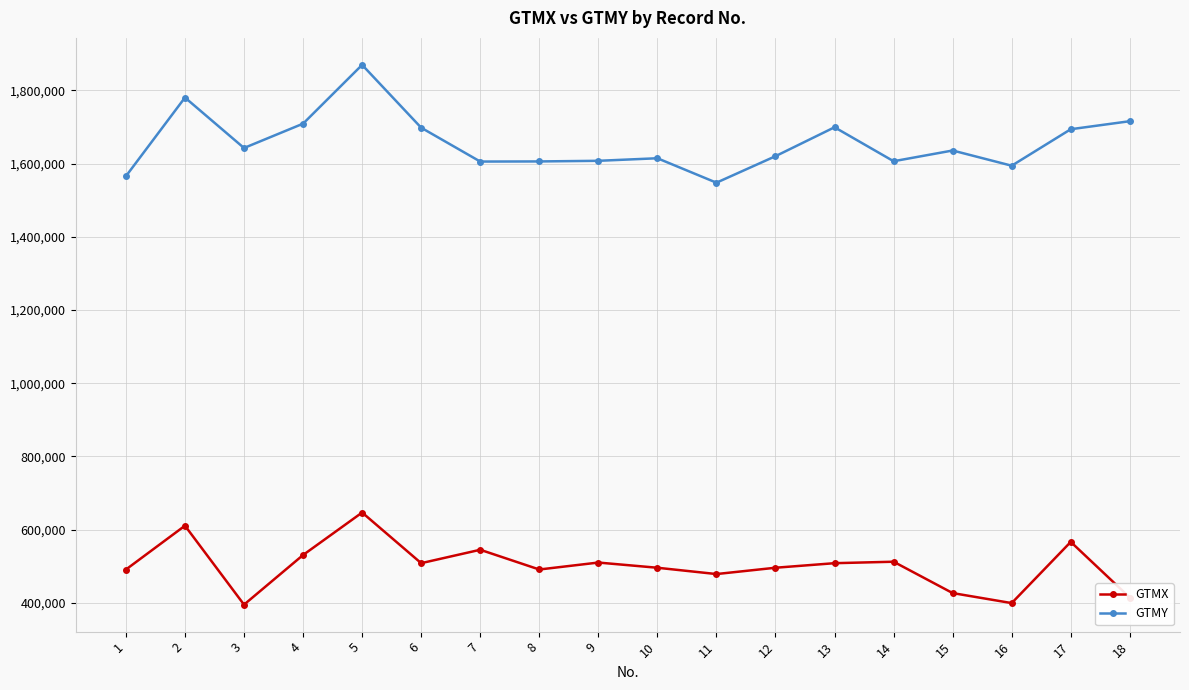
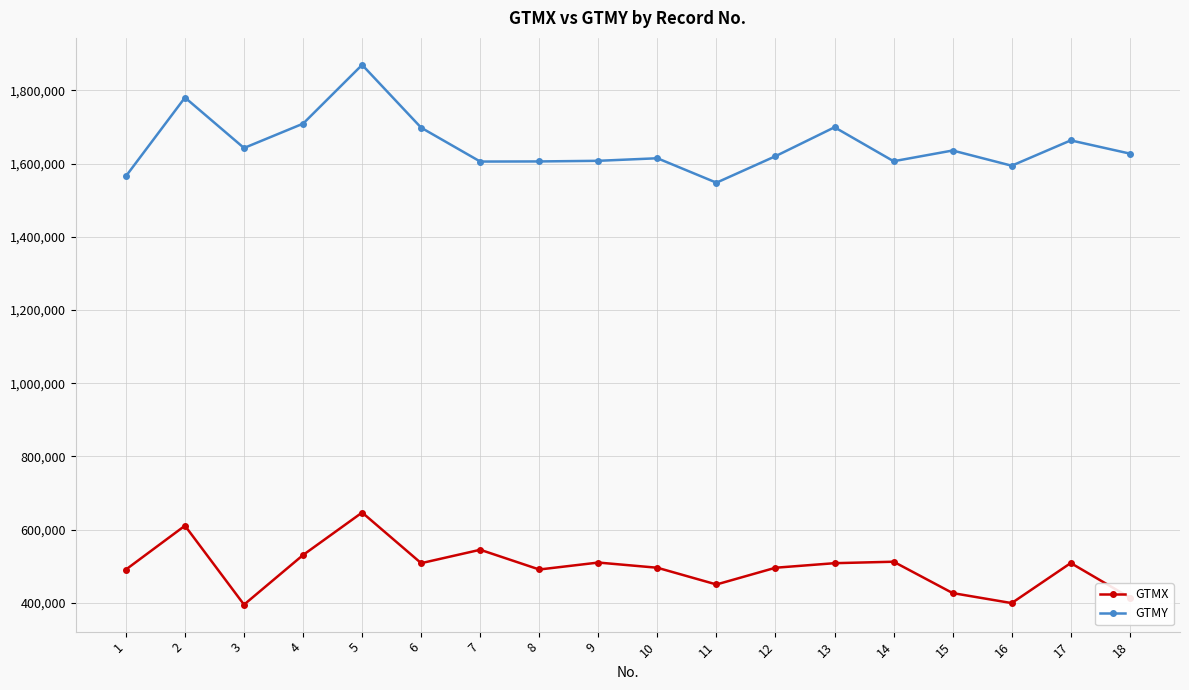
GTMX, 11: 480,000 -> 450,000
GTMX, 17: 570,000 -> 510,000
GTMY, 17: 1,690,000 -> 1,660,000
GTMY, 18: 1,720,000 -> 1,630,000
